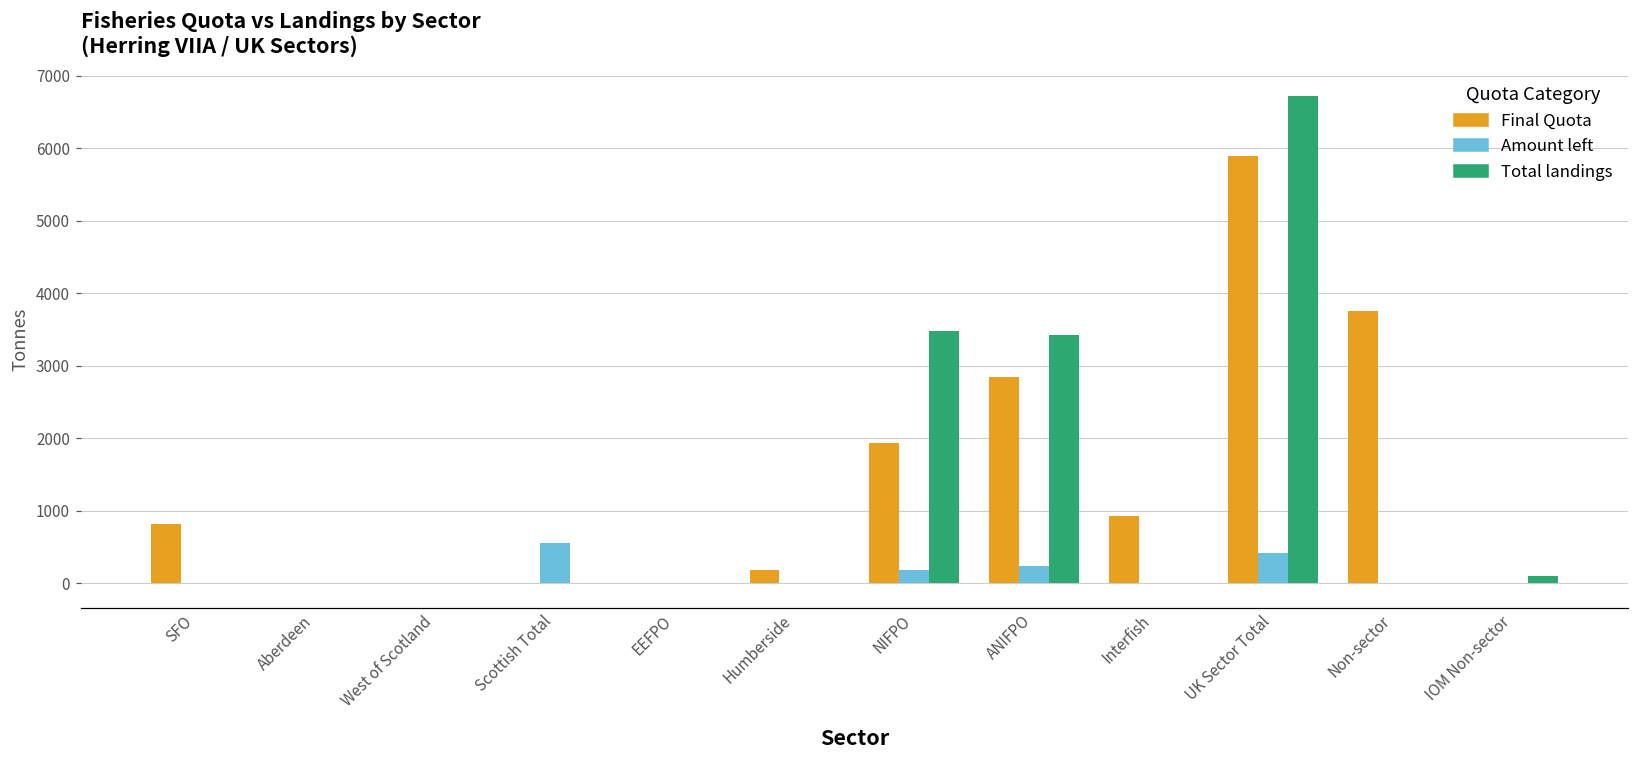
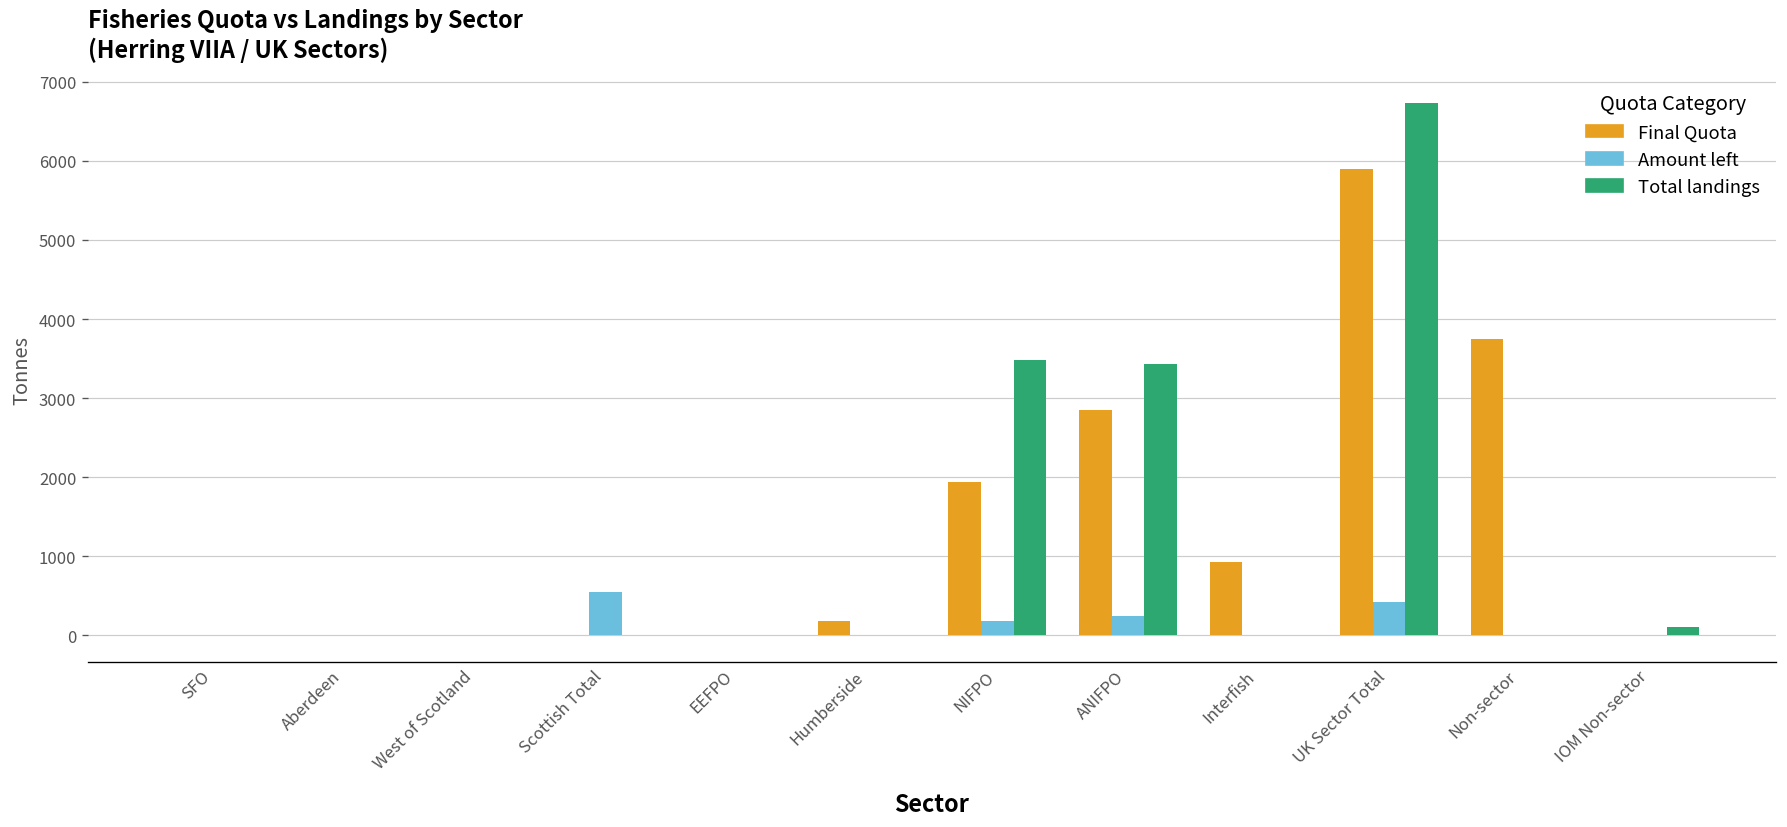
Final Quota, SFO: 800 -> 0
